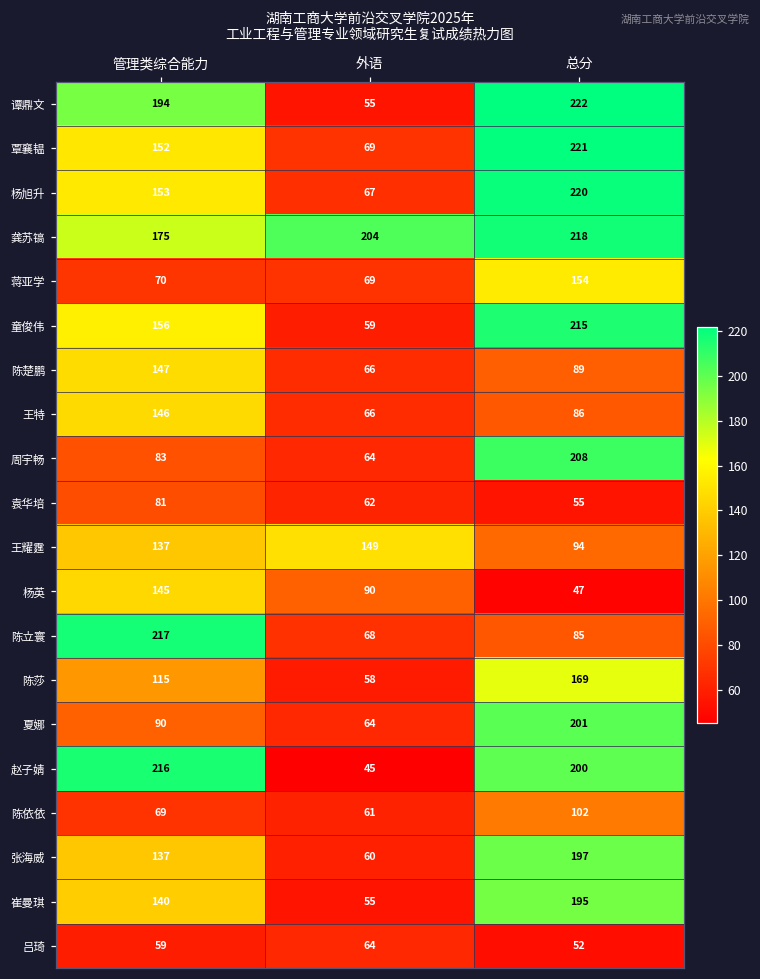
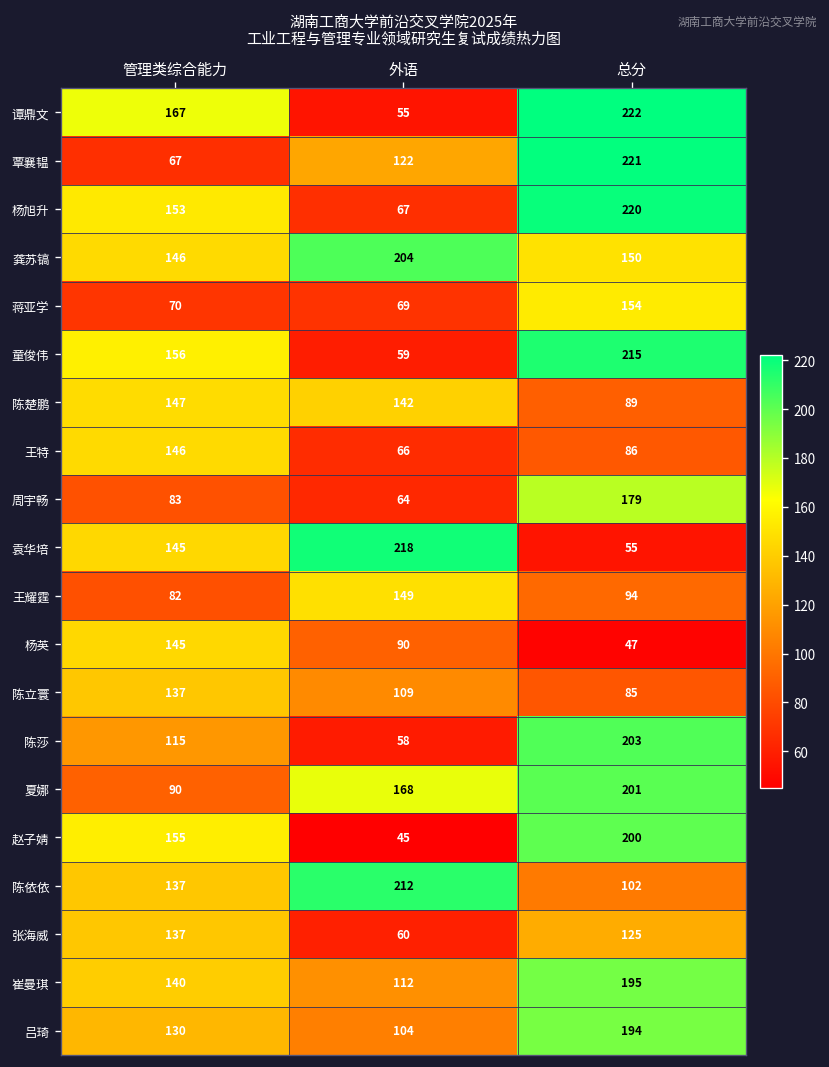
谭鼎文, 管理类综合能力: 194 -> 167
覃襄韫, 管理类综合能力: 152 -> 67
覃襄韫, 外语: 69 -> 122
龚苏镐, 管理类综合能力: 175 -> 146
龚苏镐, 总分: 218 -> 150
陈楚鹏, 外语: 66 -> 142
周宇畅, 总分: 208 -> 179
袁华培, 管理类综合能力: 81 -> 145
袁华培, 外语: 62 -> 218
王耀霆, 管理类综合能力: 137 -> 82
陈立寰, 管理类综合能力: 217 -> 137
陈立寰, 外语: 68 -> 109
陈莎, 总分: 169 -> 203
夏娜, 外语: 64 -> 168
赵子婧, 管理类综合能力: 216 -> 155
陈依依, 管理类综合能力: 69 -> 137
陈依依, 外语: 61 -> 212
张海威, 总分: 197 -> 125
崔曼琪, 外语: 55 -> 112
吕琦, 管理类综合能力: 59 -> 130
吕琦, 外语: 64 -> 104
吕琦, 总分: 52 -> 194
